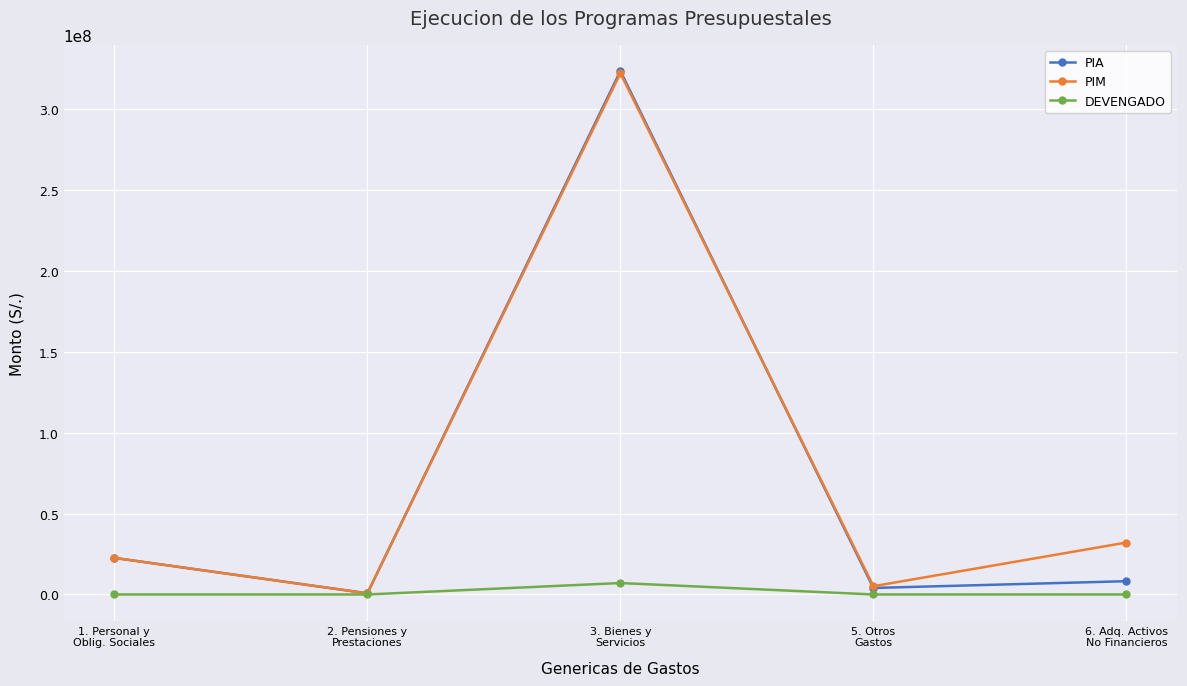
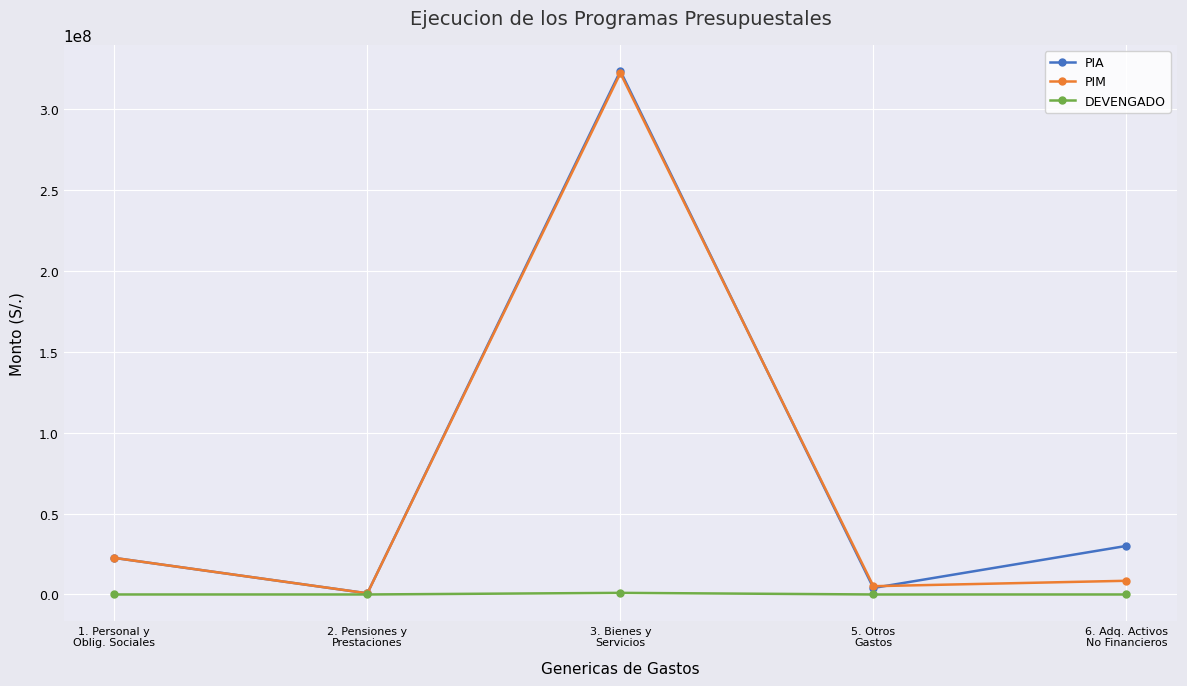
DEVENGADO, 3. Bienes y Servicios: 7000000 -> 1000000
PIA, 6. Adq. Activos No Financieros: 8000000 -> 30000000
PIM, 6. Adq. Activos No Financieros: 32000000 -> 8000000
